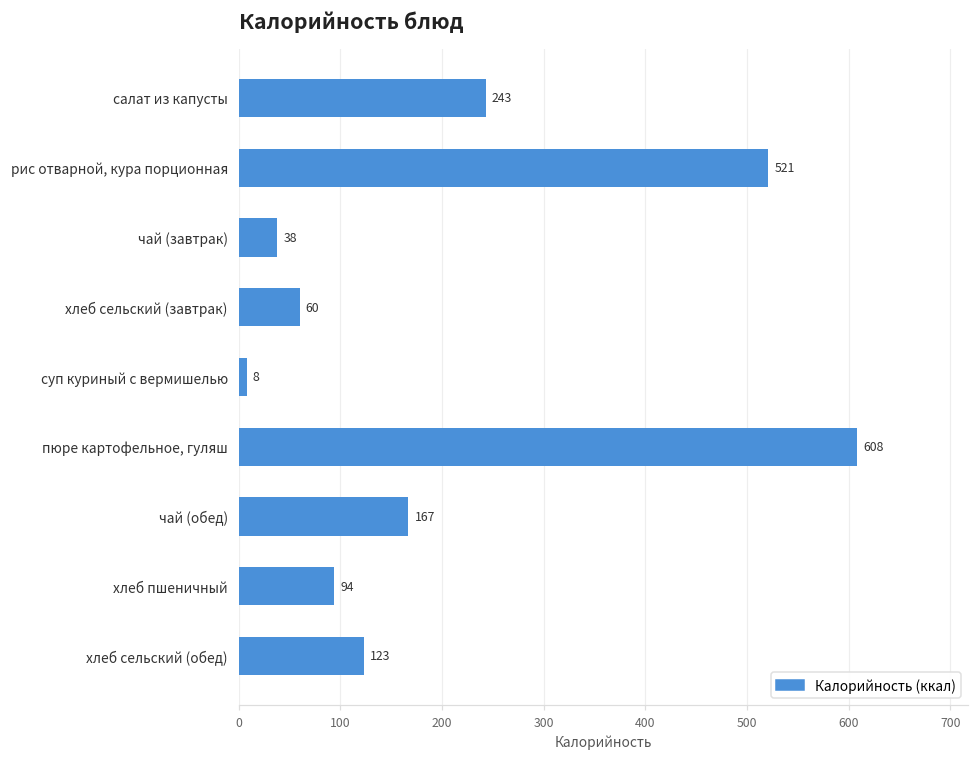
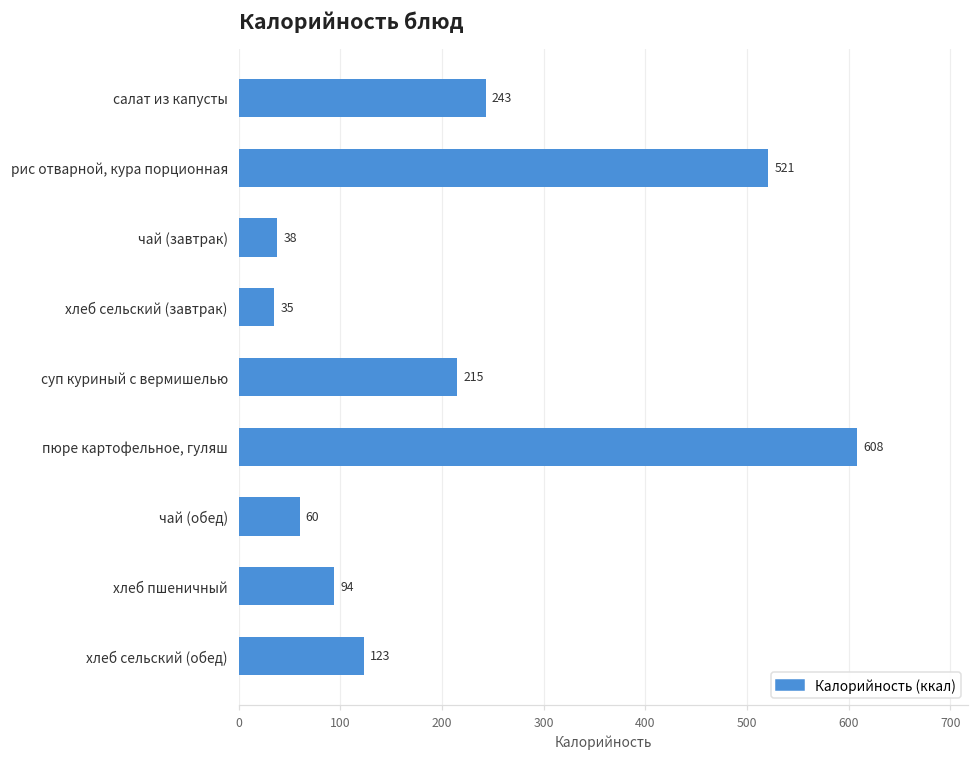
хлеб сельский (завтрак): 60 -> 35
суп куриный с вермишелью: 8 -> 215
чай (обед): 167 -> 60
